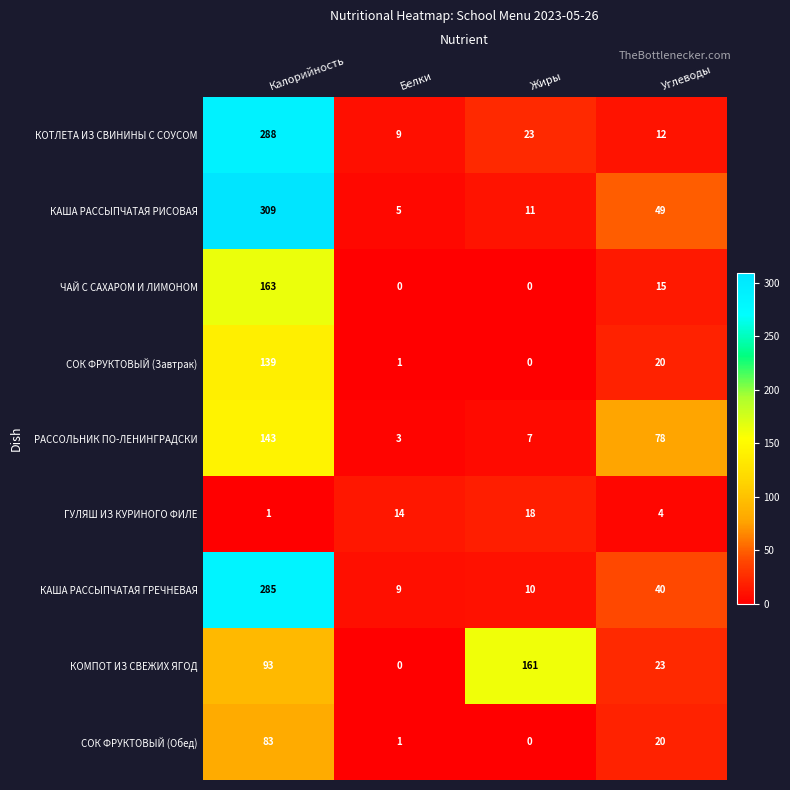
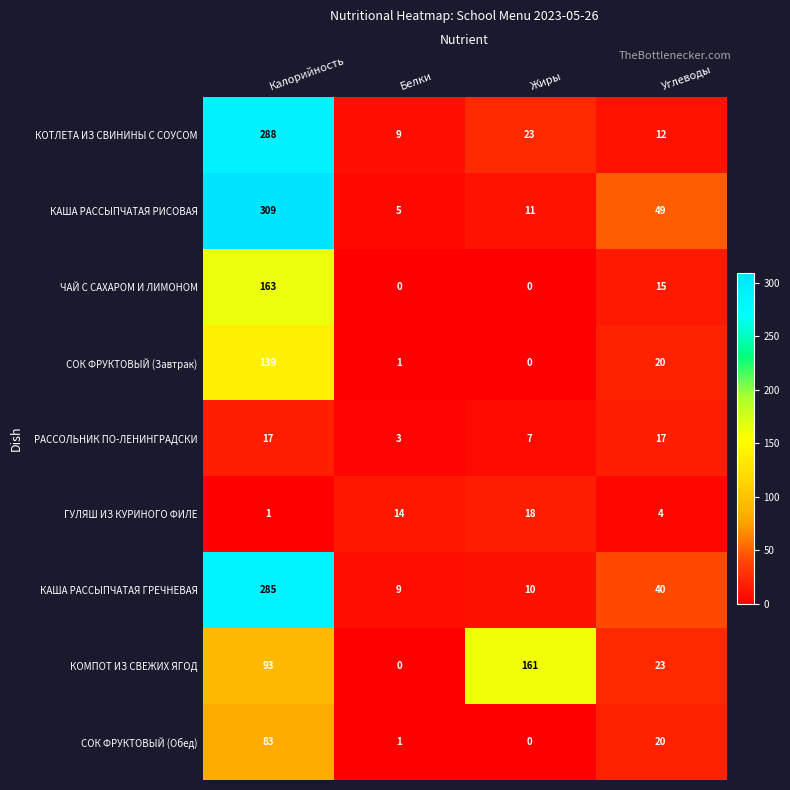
РАССОЛЬНИК ПО-ЛЕНИНГРАДСКИ, Калорийность: 143 -> 17
РАССОЛЬНИК ПО-ЛЕНИНГРАДСКИ, Углеводы: 78 -> 17
